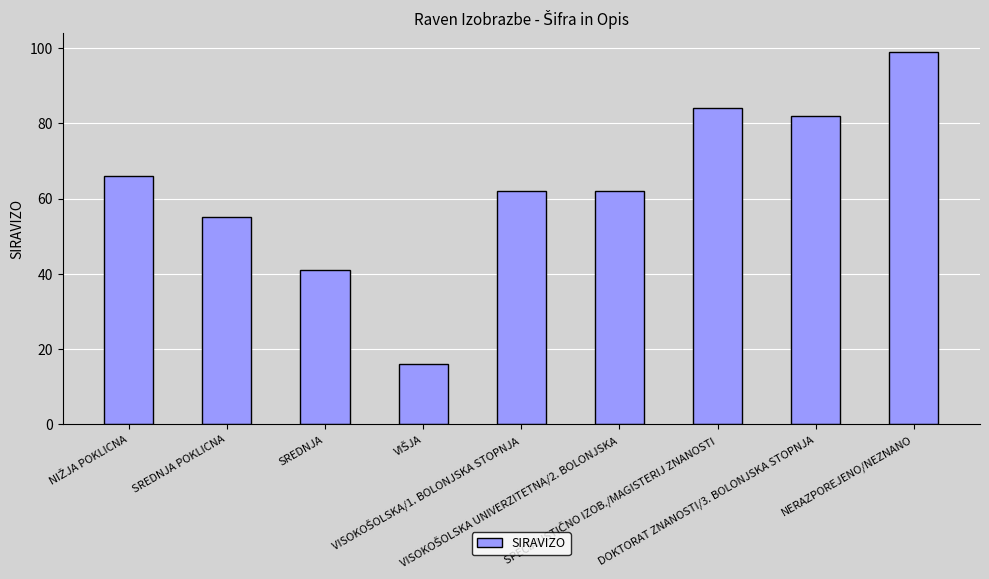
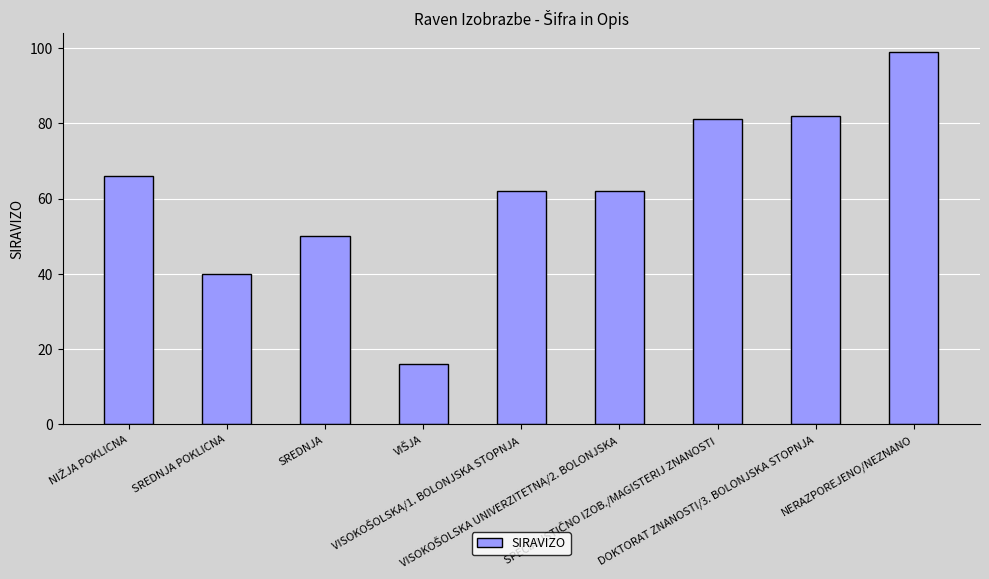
SREDNJA POKLICNA: 55 -> 40
SREDNJA: 41 -> 50
SPECIALISTIČNO IZOB./MAGISTERIJ ZNANOSTI: 84 -> 81
